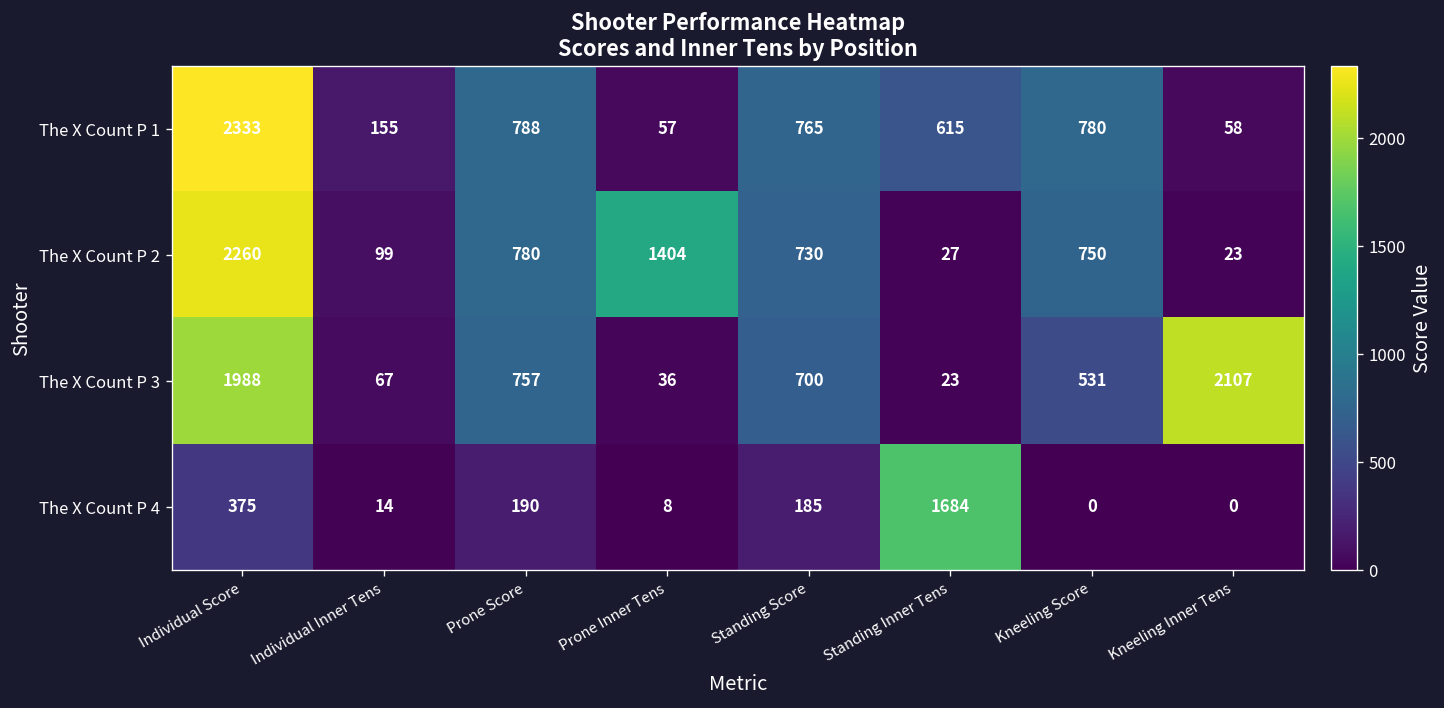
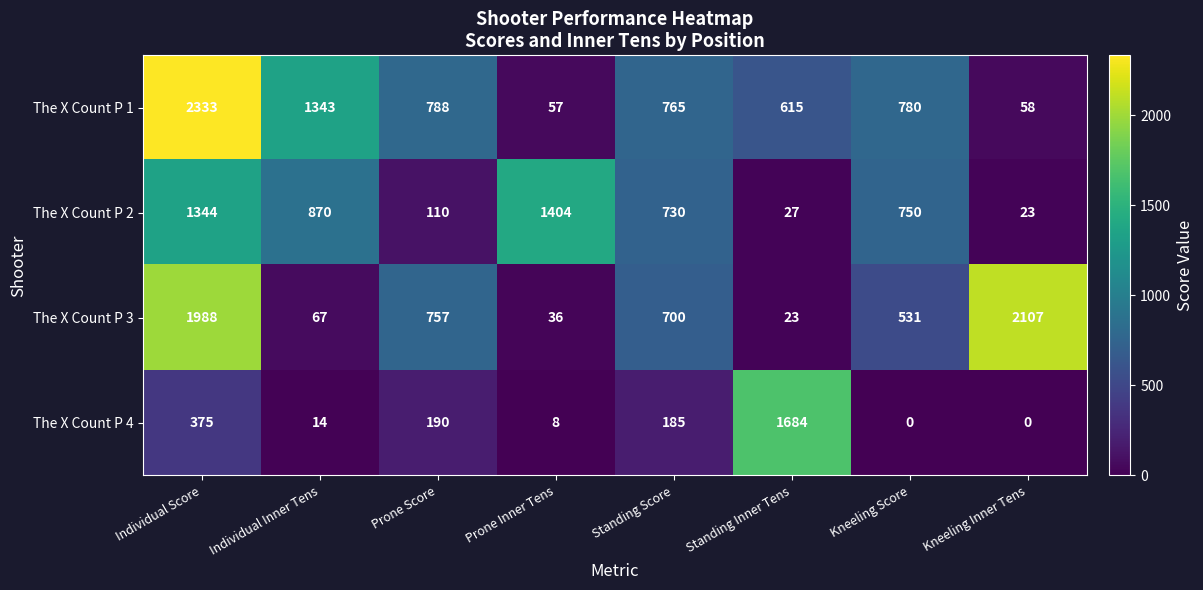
The X Count P 1, Individual Inner Tens: 155 -> 1343
The X Count P 2, Individual Score: 2260 -> 1344
The X Count P 2, Individual Inner Tens: 99 -> 870
The X Count P 2, Prone Score: 780 -> 110
